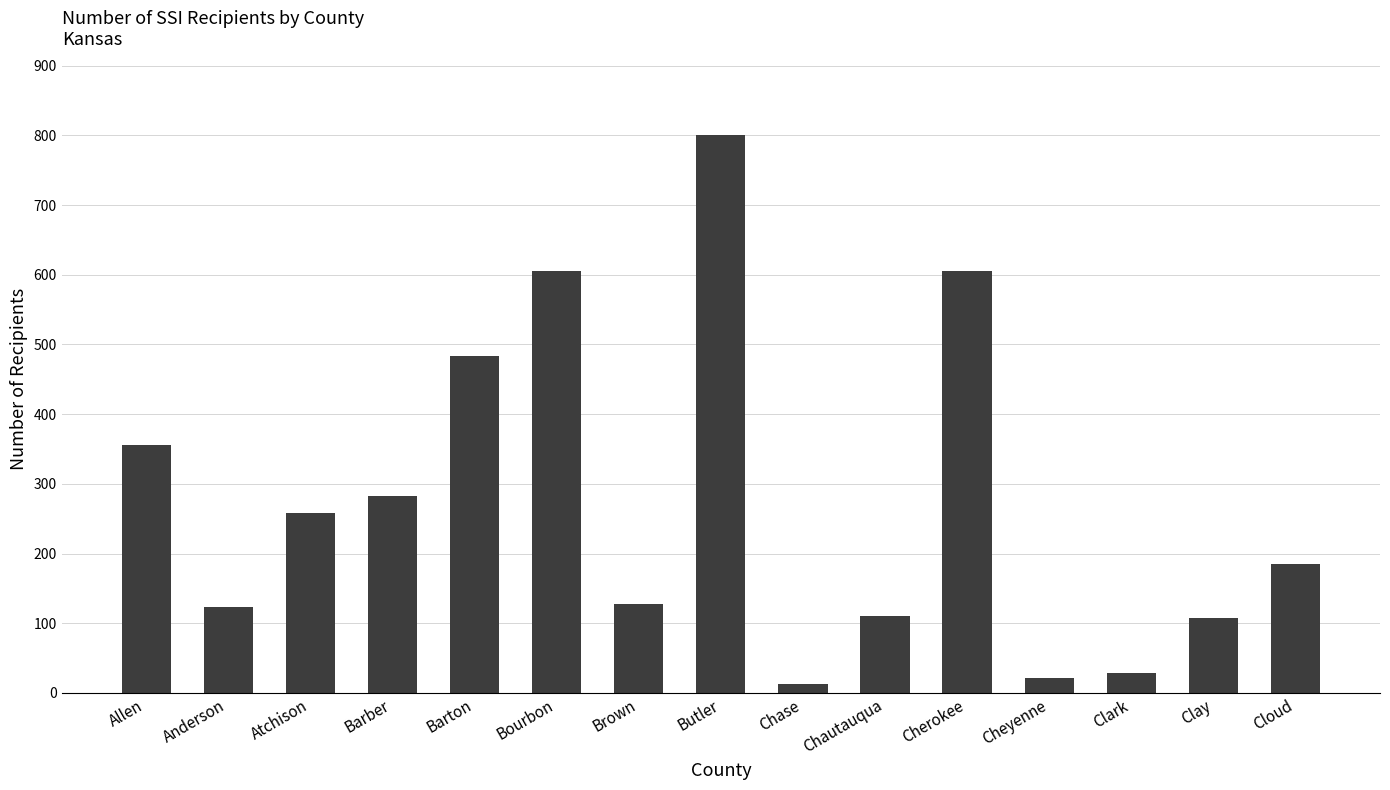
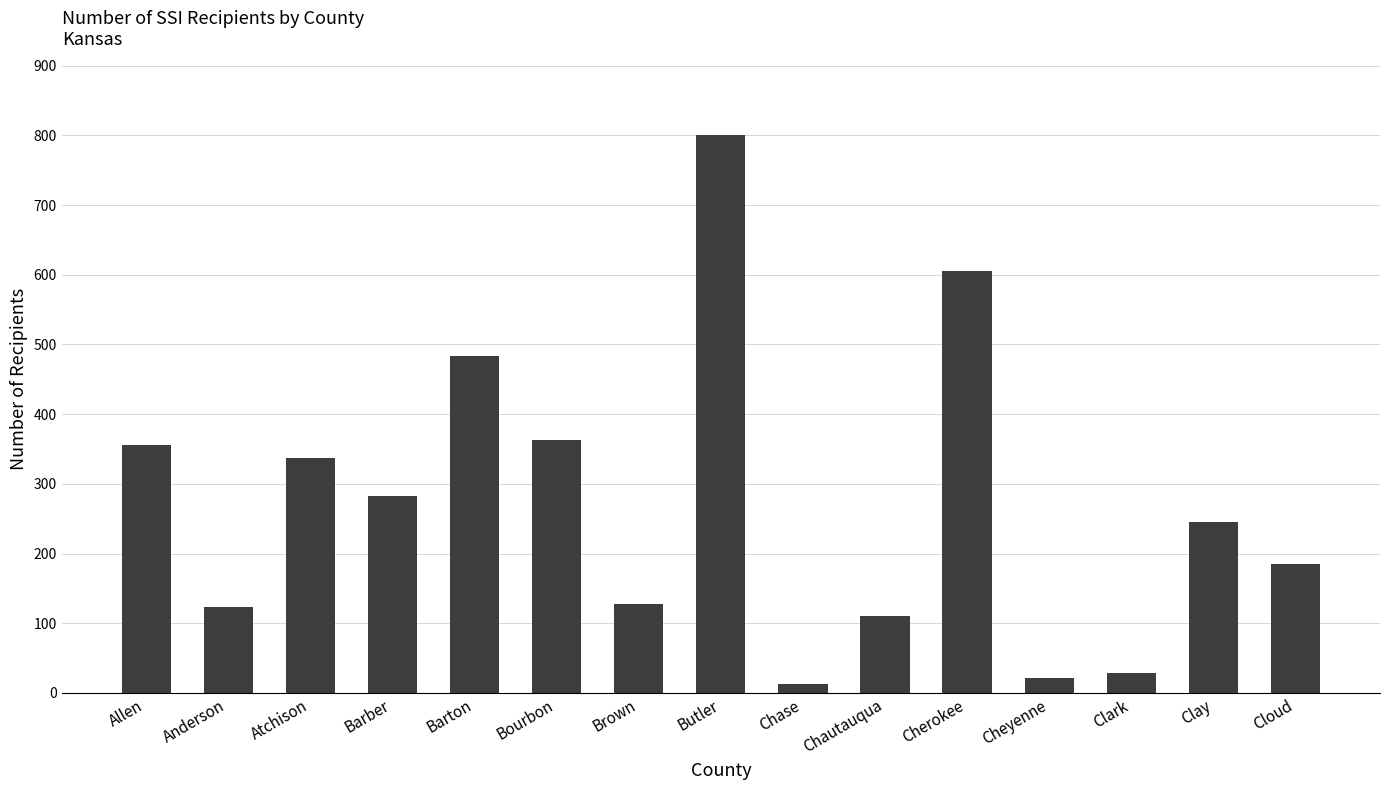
Atchison: 260 -> 340
Bourbon: 610 -> 360
Clay: 110 -> 250
